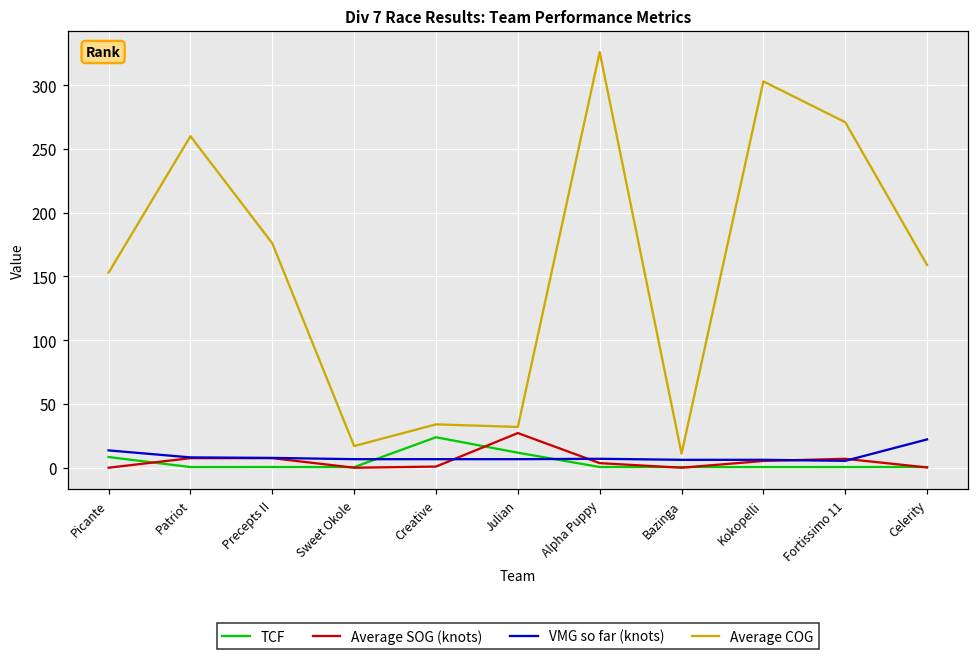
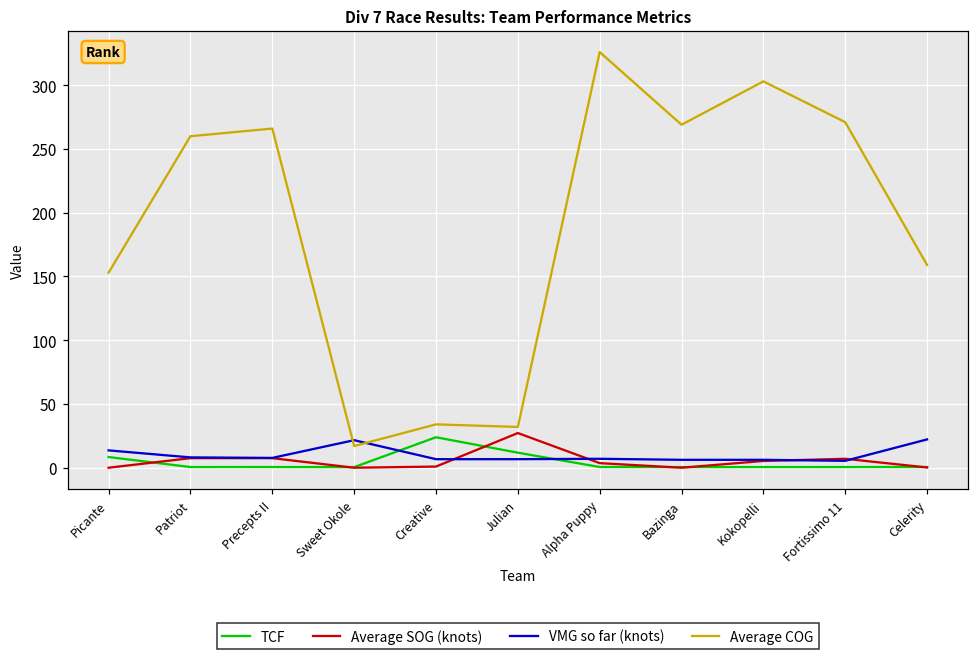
Average COG, Precepts II: 176 -> 266
VMG so far (knots), Sweet Okole: 7 -> 22
Average COG, Bazinga: 11 -> 269
